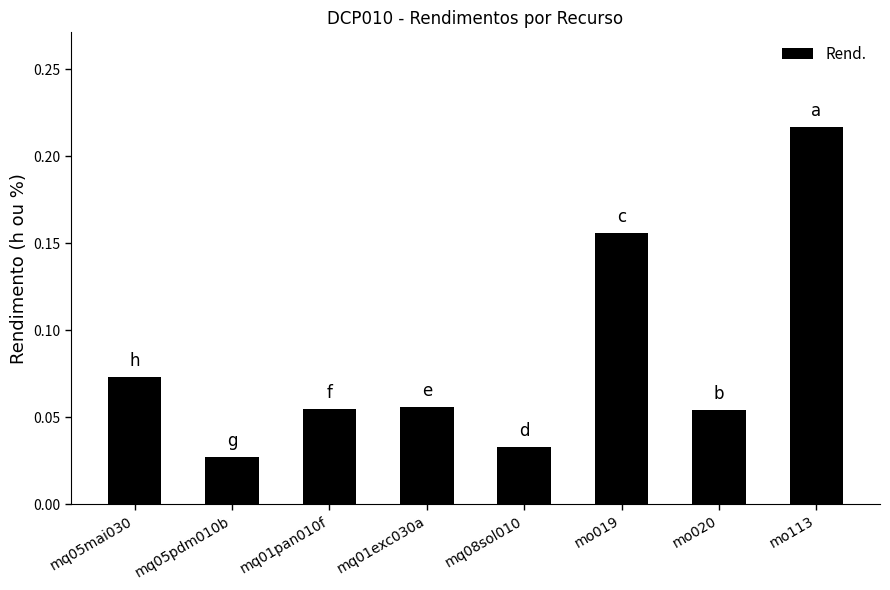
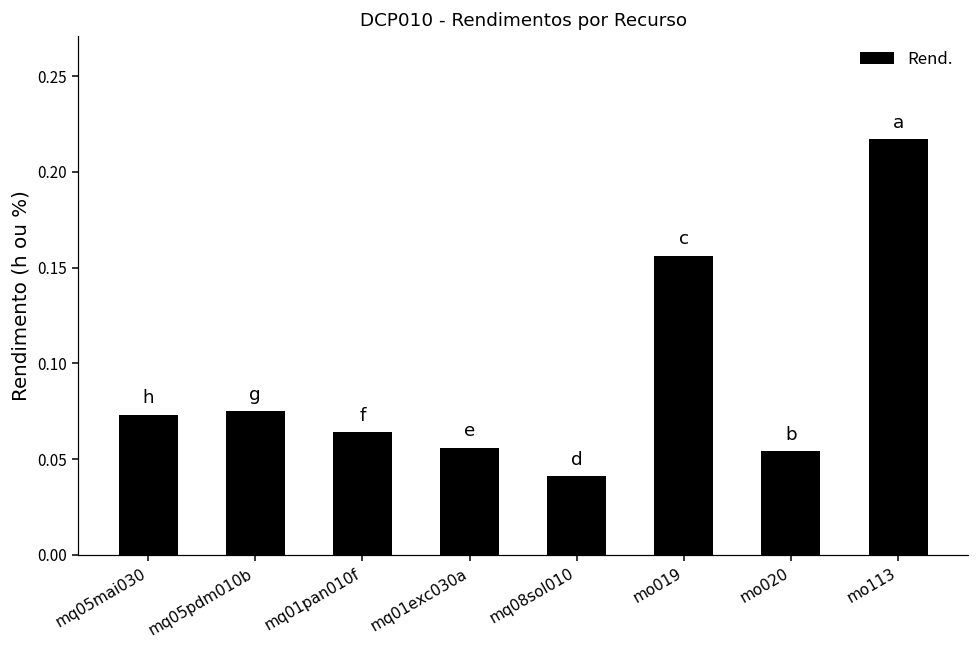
mq05pdm010b: 0.027 -> 0.075
mq01pan010f: 0.055 -> 0.064
mq08sol010: 0.033 -> 0.041
